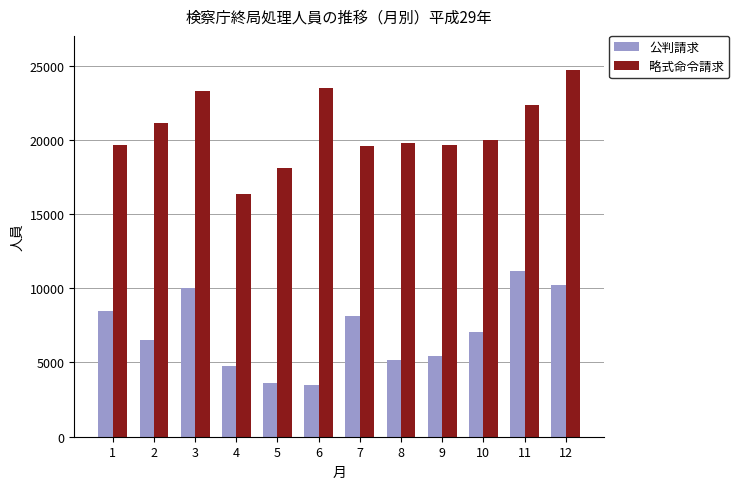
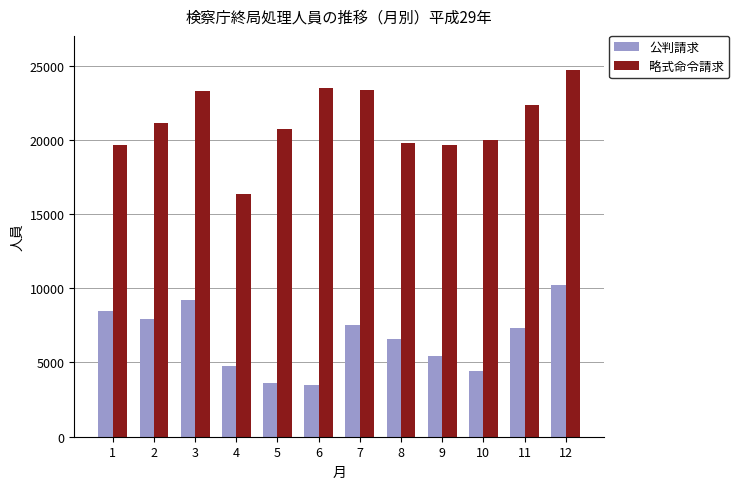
公判請求, 2: 6500 -> 7900
公判請求, 3: 10000 -> 9200
略式命令請求, 5: 18100 -> 20800
公判請求, 7: 8100 -> 7500
略式命令請求, 7: 19600 -> 23400
公判請求, 8: 5100 -> 6600
公判請求, 10: 7000 -> 4400
公判請求, 11: 11200 -> 7300
